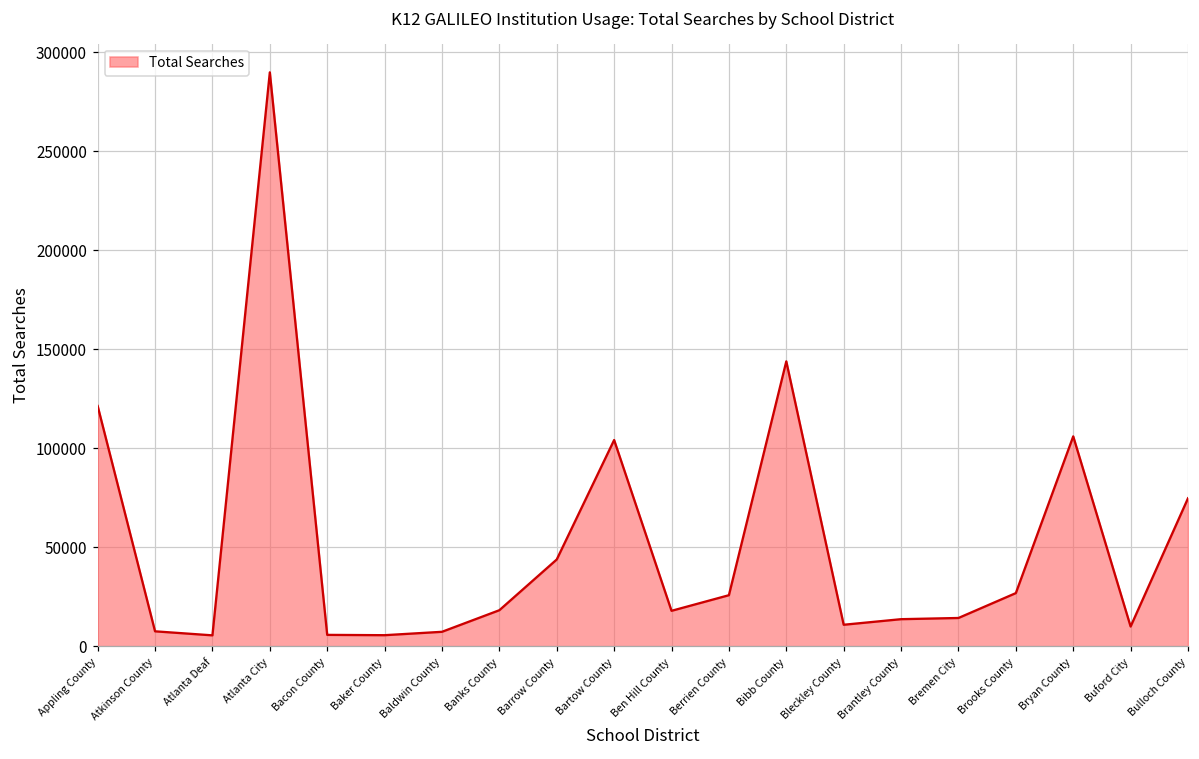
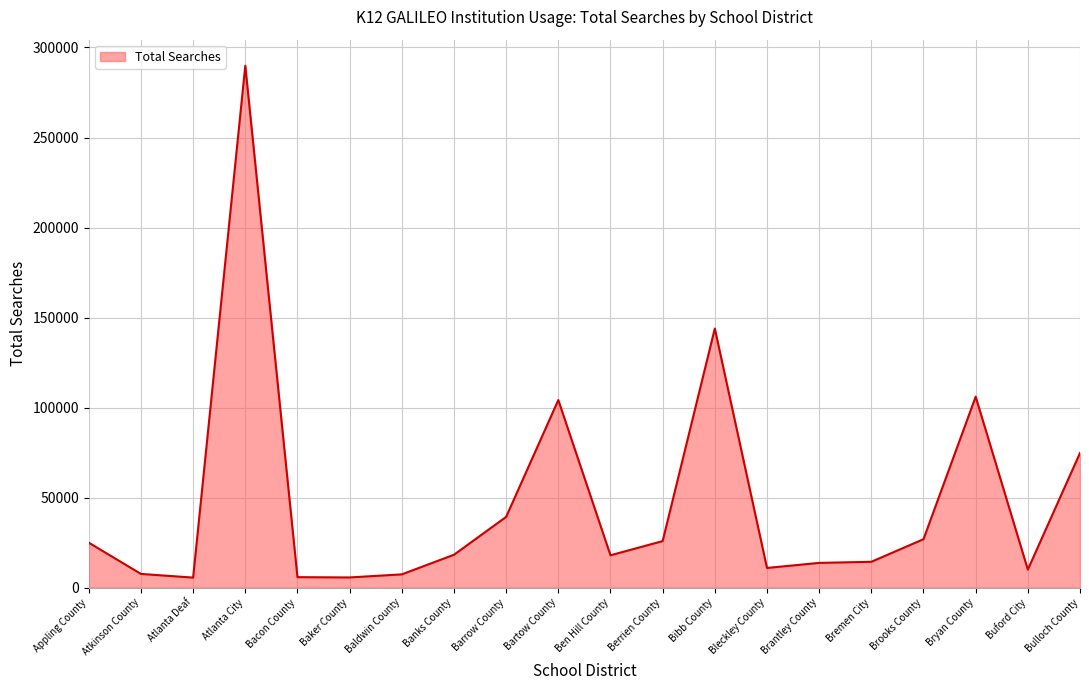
Appling County: 121000 -> 25000
Barrow County: 44000 -> 39000
